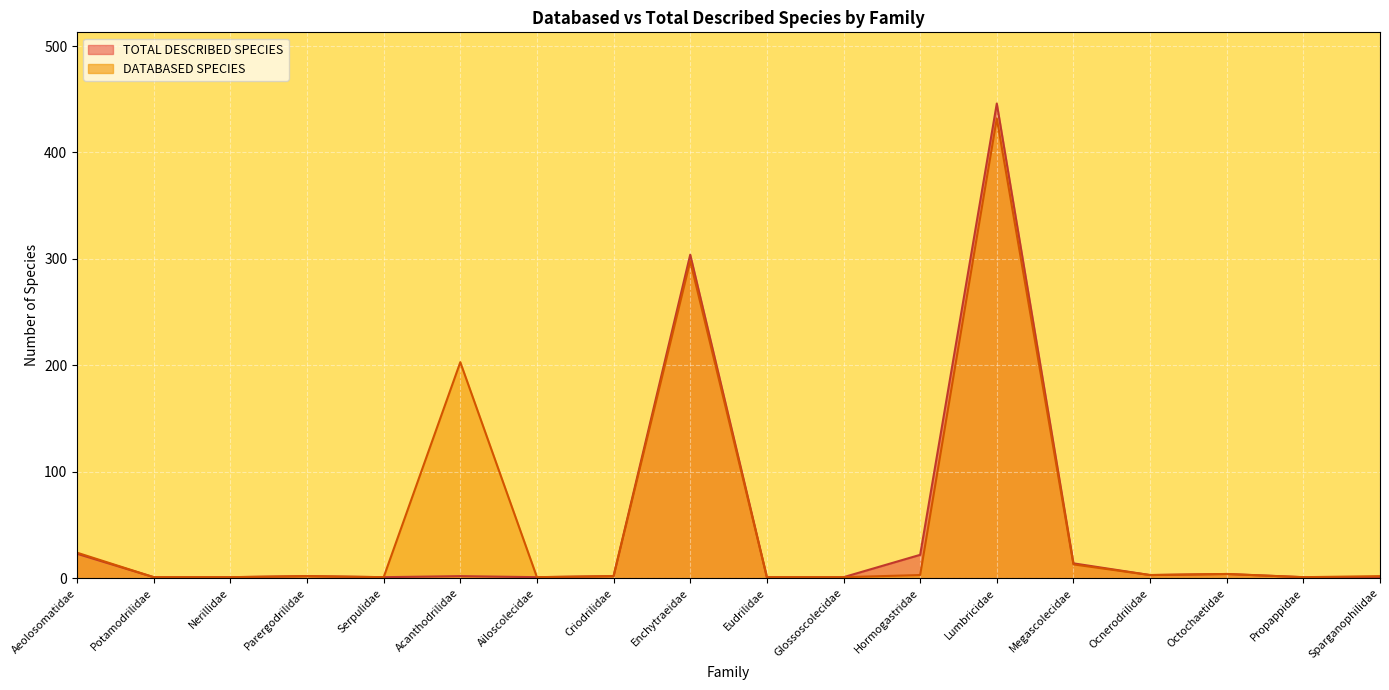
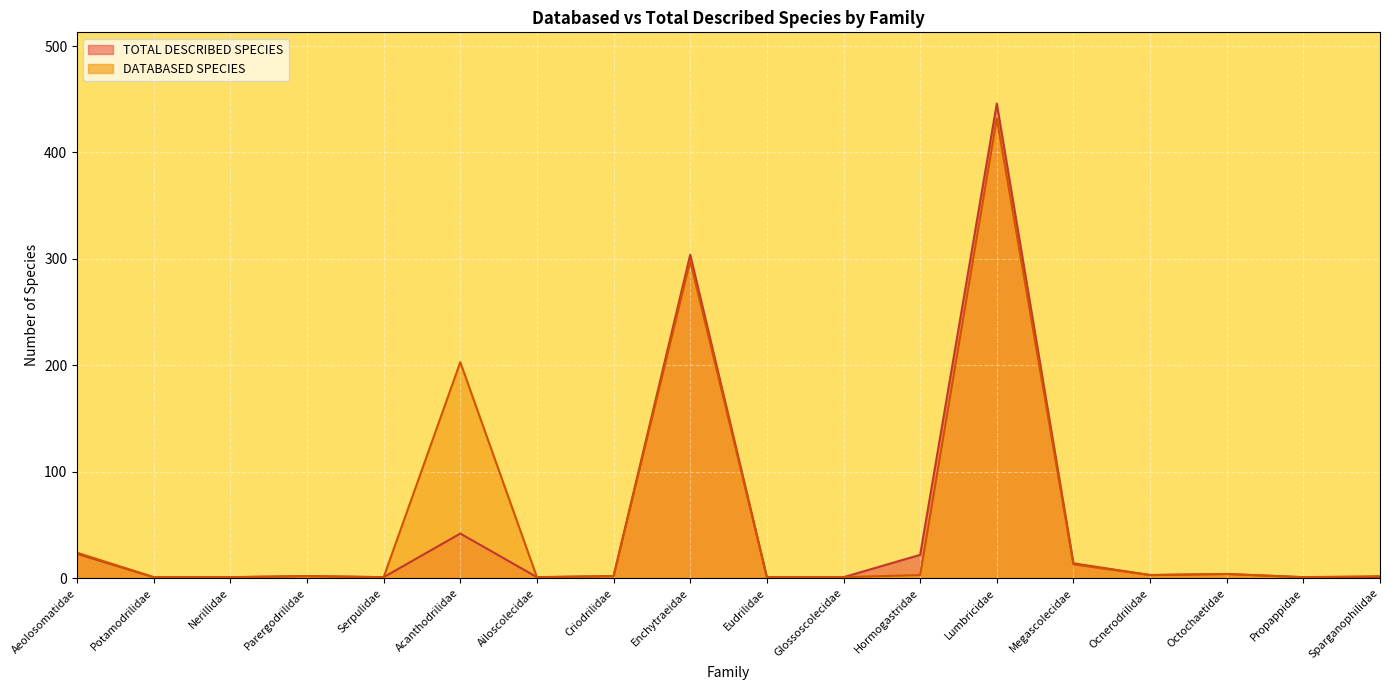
TOTAL DESCRIBED SPECIES, Acanthodrilidae: 2 -> 42
